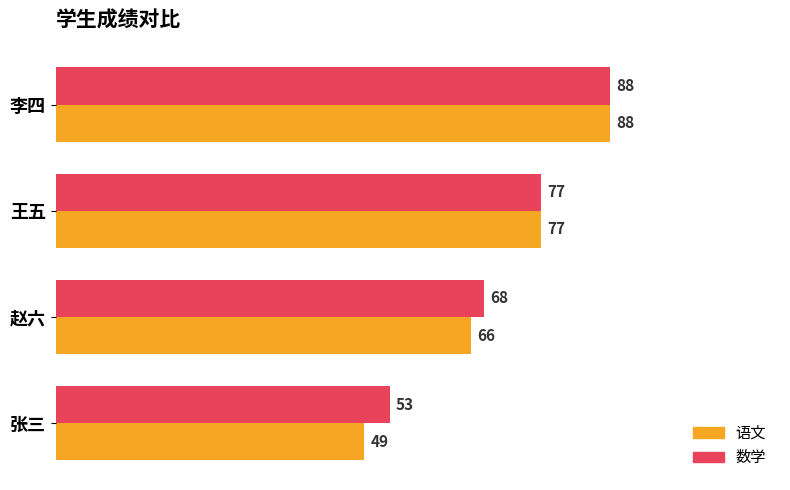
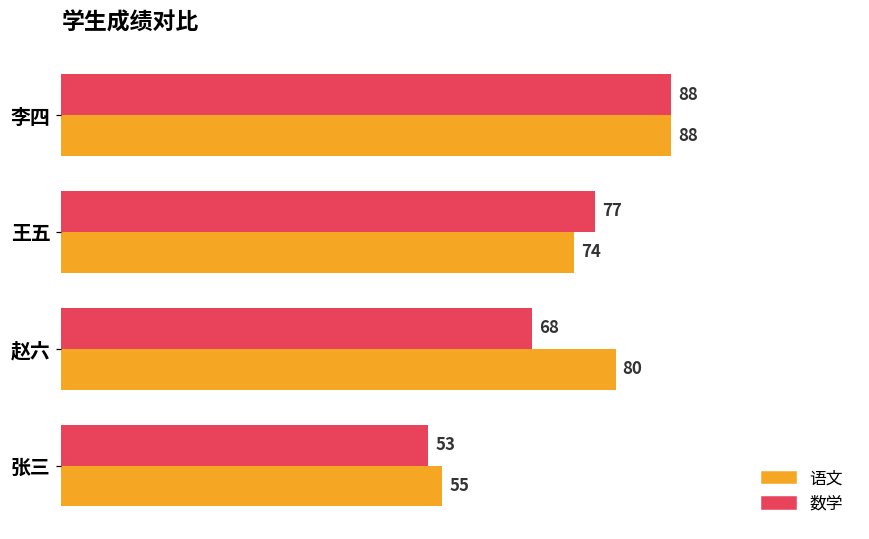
语文, 王五: 77 -> 74
语文, 赵六: 66 -> 80
语文, 张三: 49 -> 55
